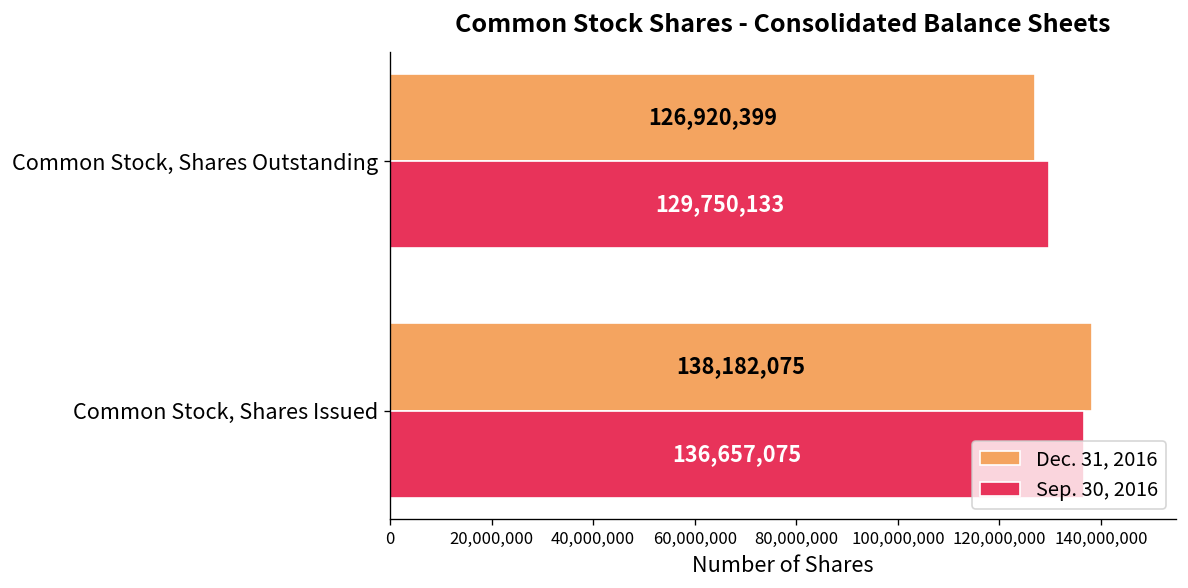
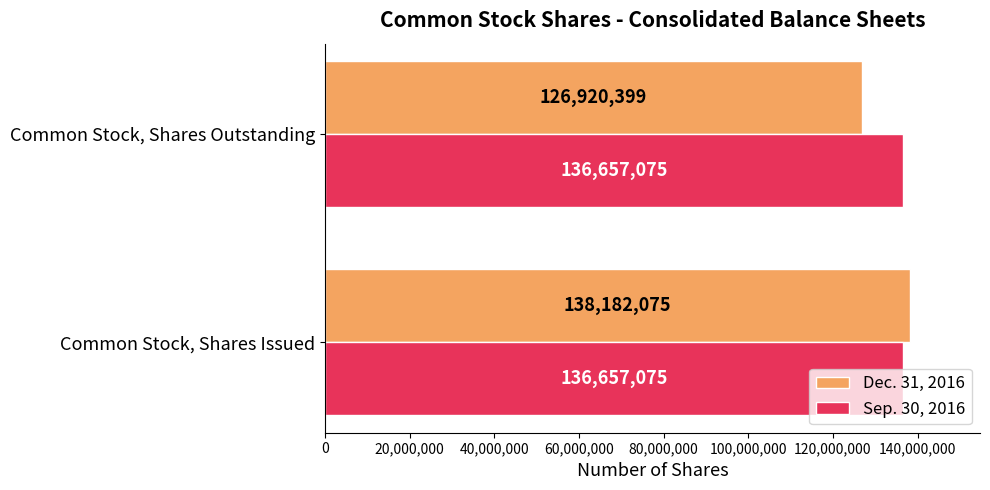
Sep. 30, 2016, Common Stock, Shares Outstanding: 129,750,133 -> 136,657,075
